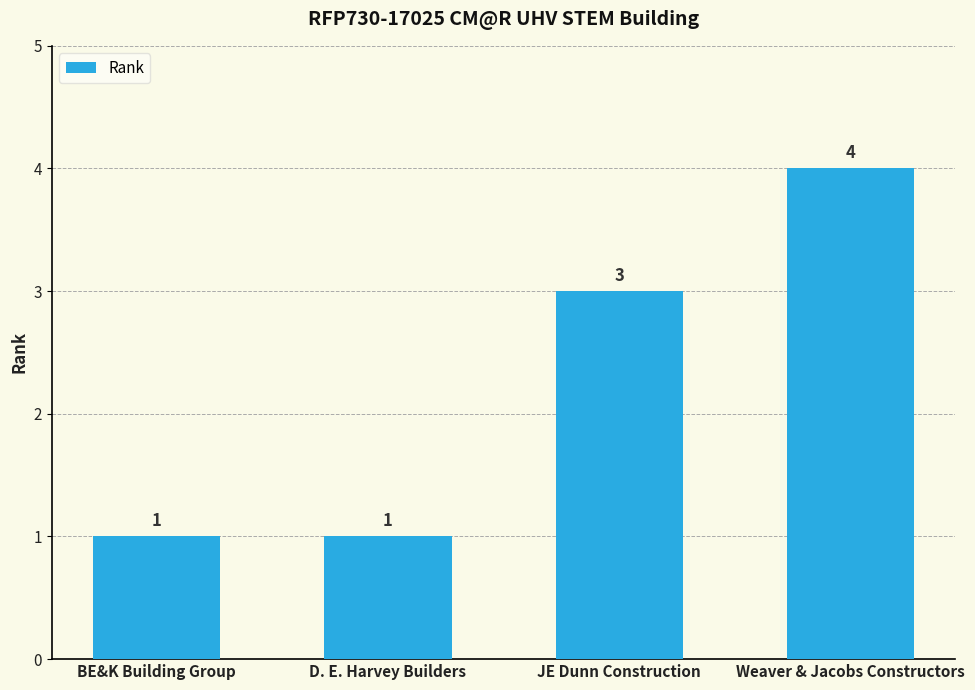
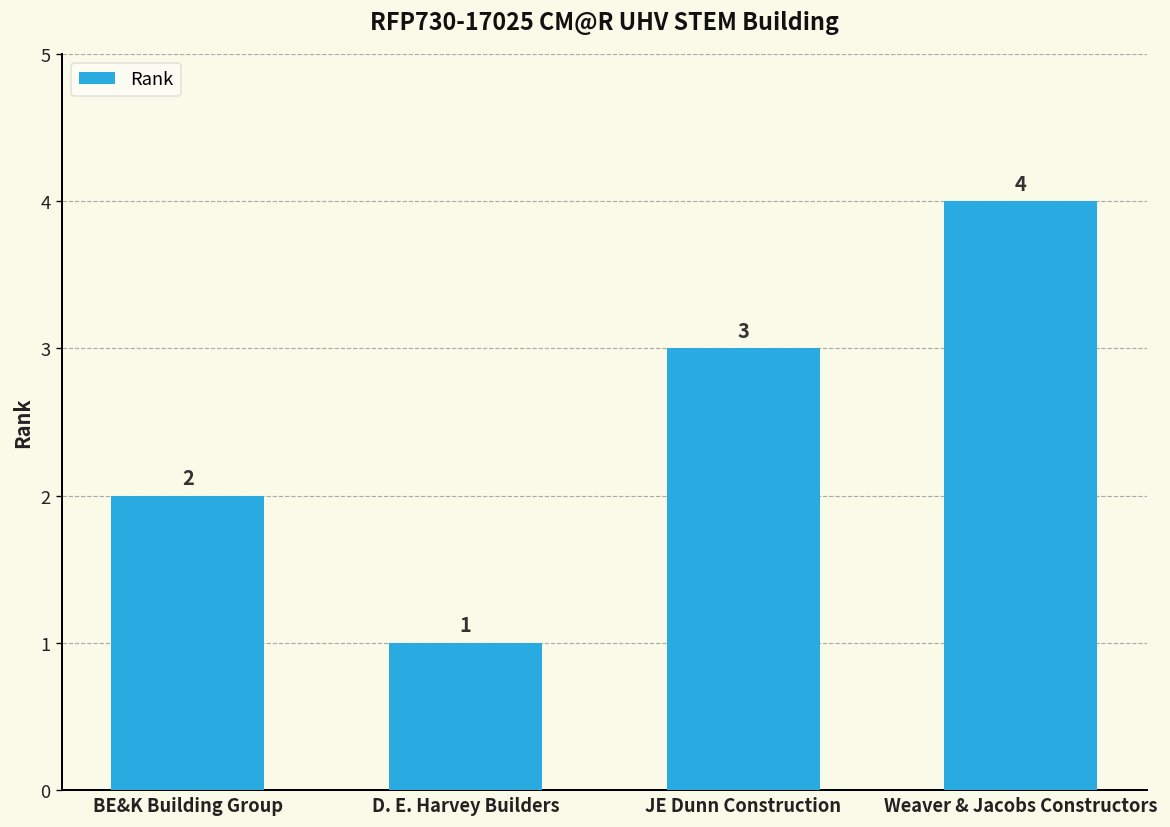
BE&K Building Group: 1 -> 2
